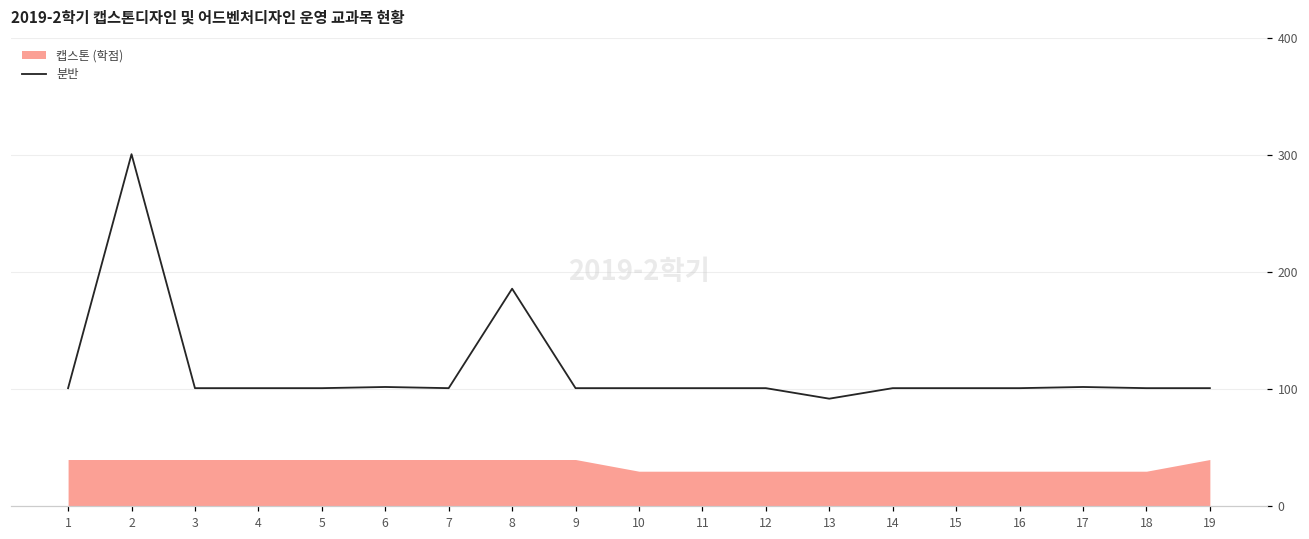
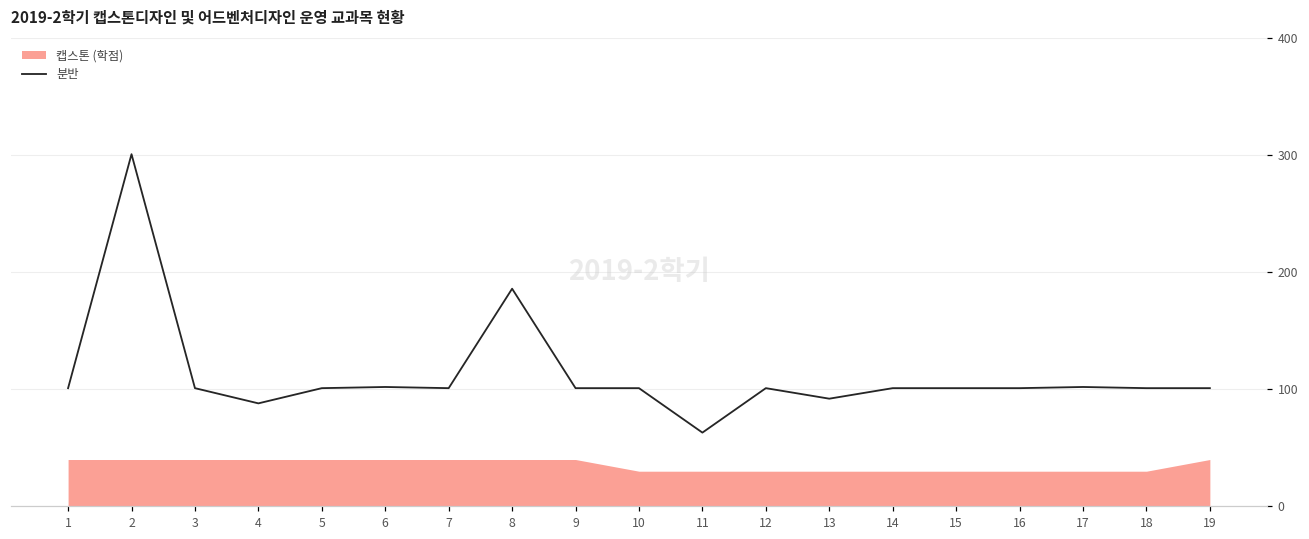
분반, 4: 101 -> 88
분반, 11: 101 -> 63
